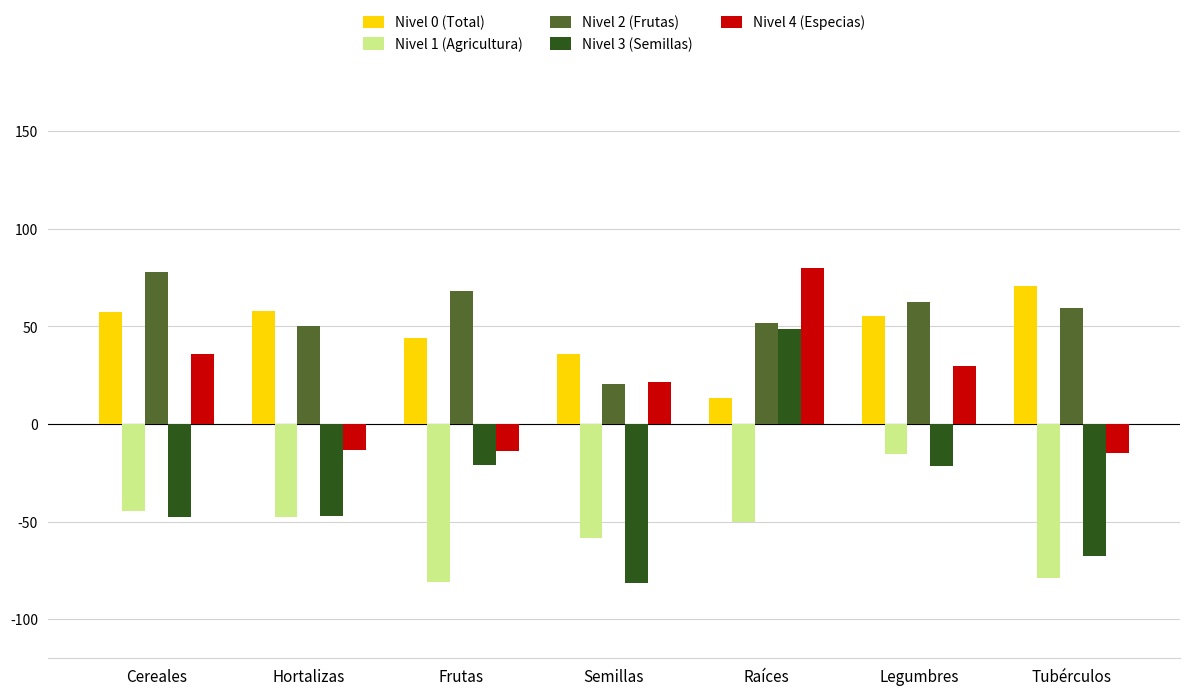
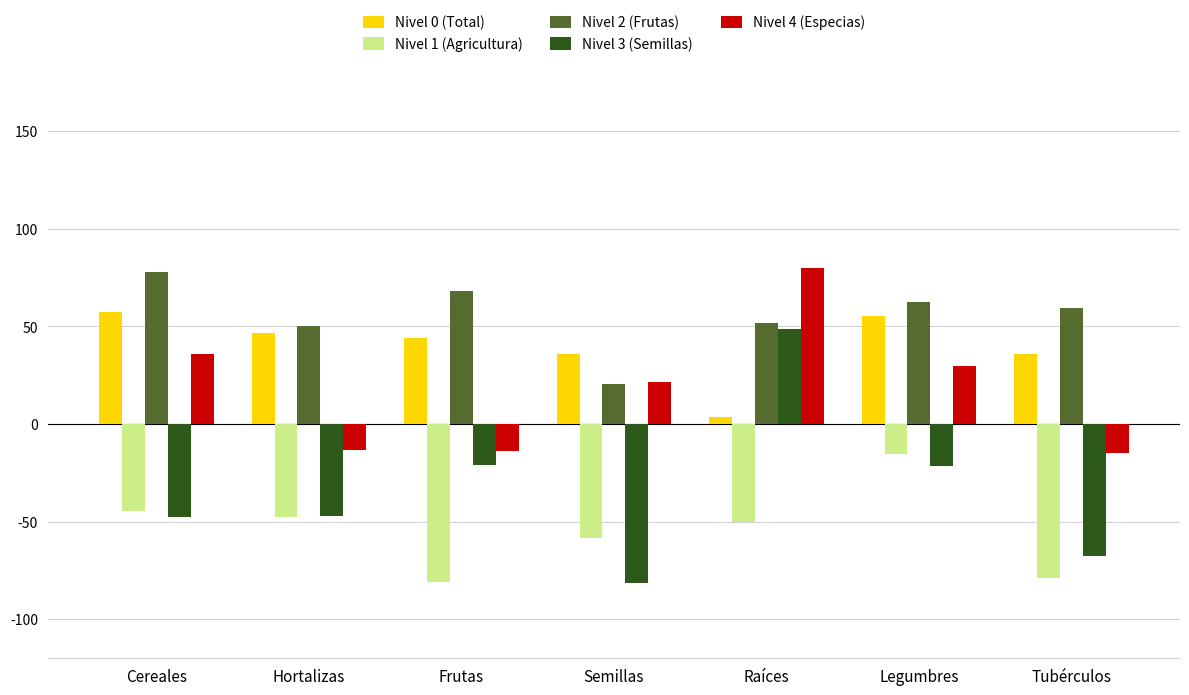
Nivel 0 (Total), Hortalizas: 58 -> 47
Nivel 0 (Total), Raíces: 13 -> 4
Nivel 0 (Total), Tubérculos: 71 -> 36
